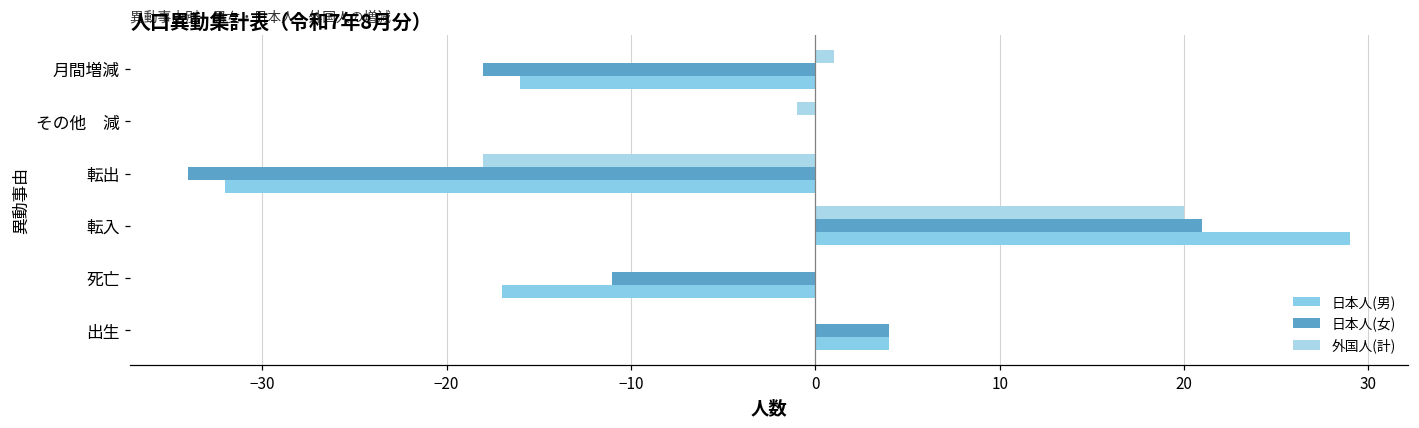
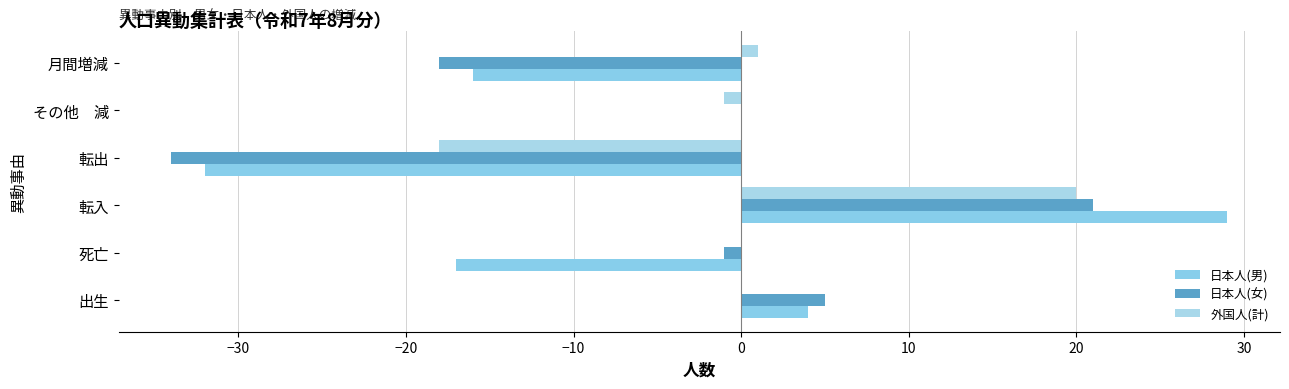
日本人(女), 死亡: -11 -> -1
日本人(女), 出生: 4 -> 5
